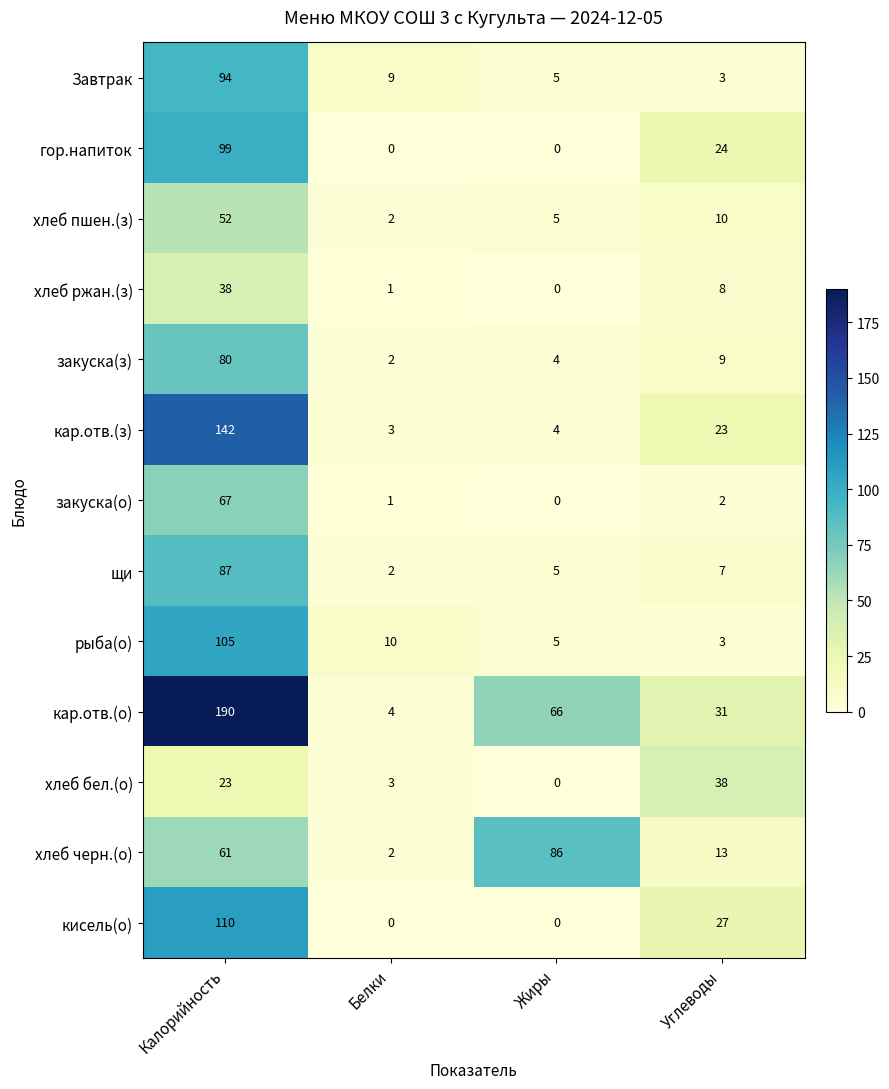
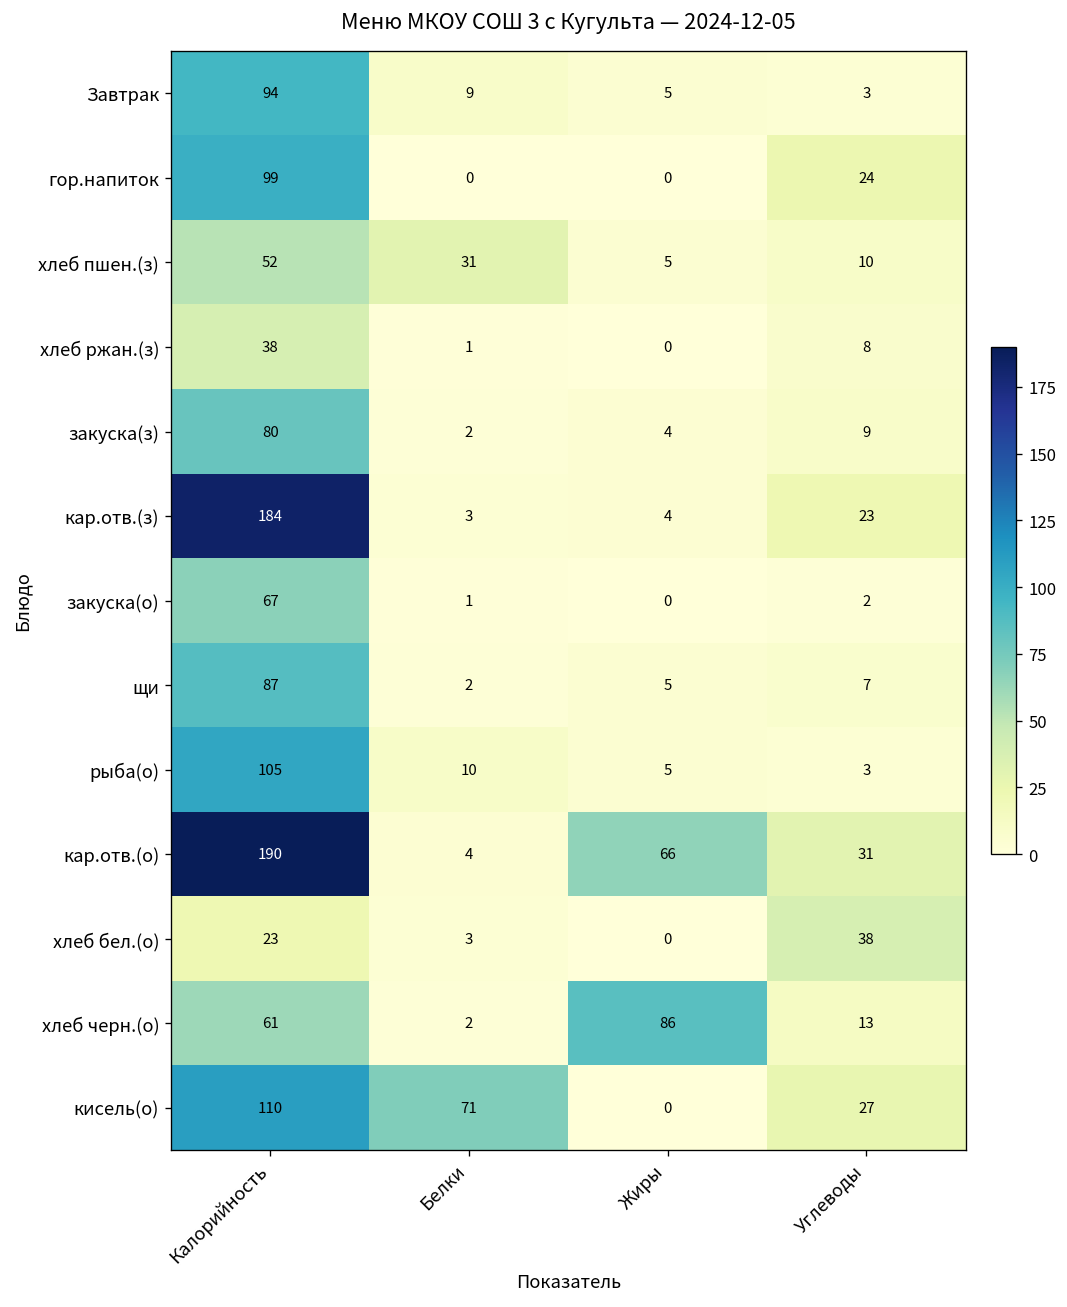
хлеб пшен.(з), Белки: 2 -> 31
кар.отв.(з), Калорийность: 142 -> 184
кисель(о), Белки: 0 -> 71
